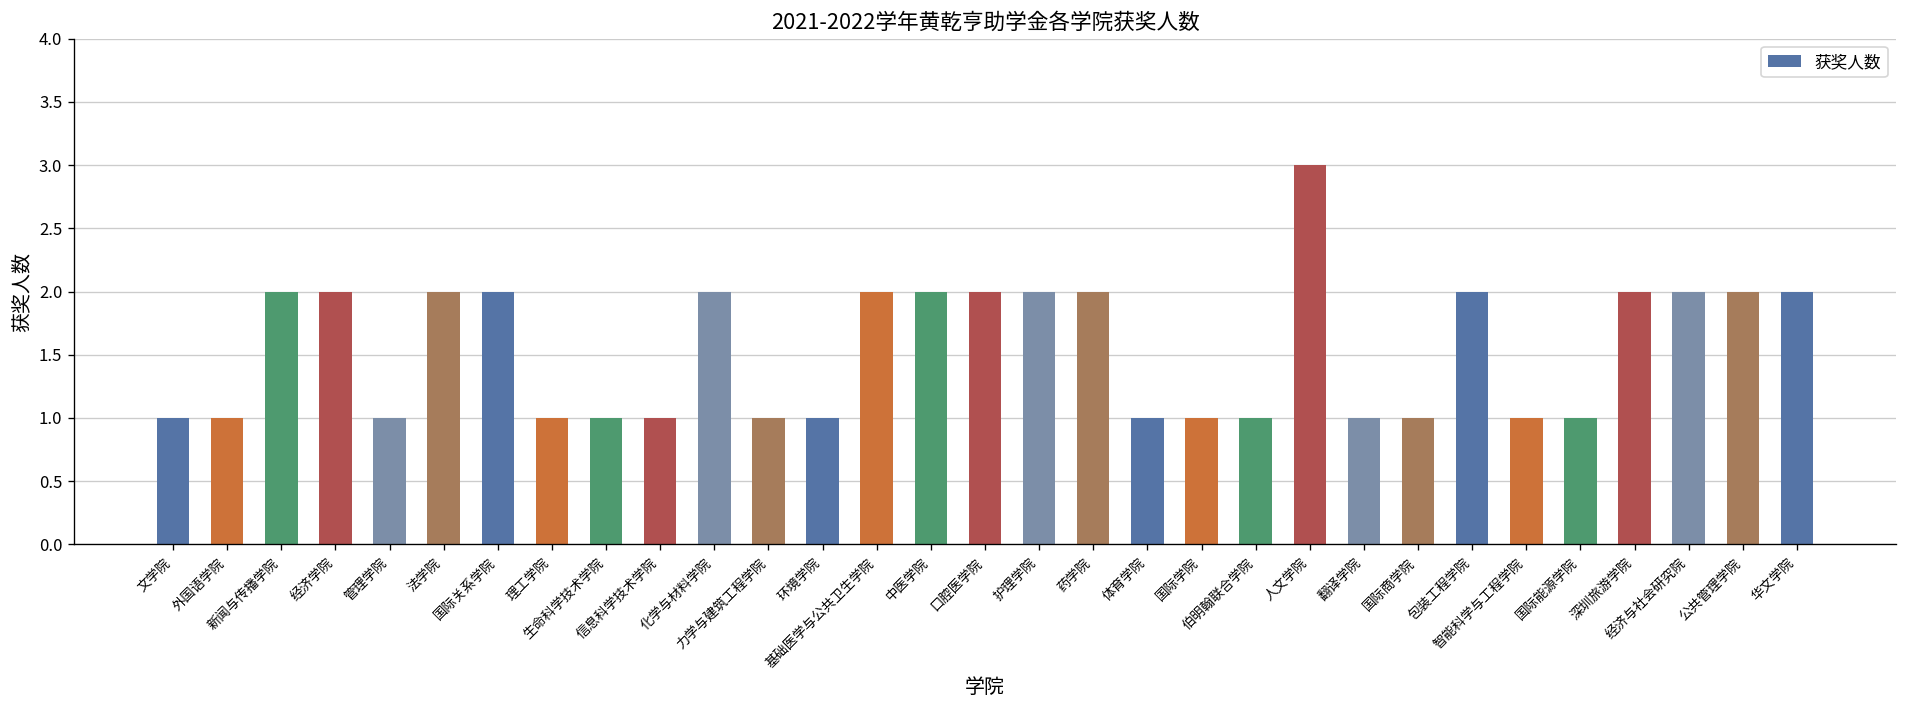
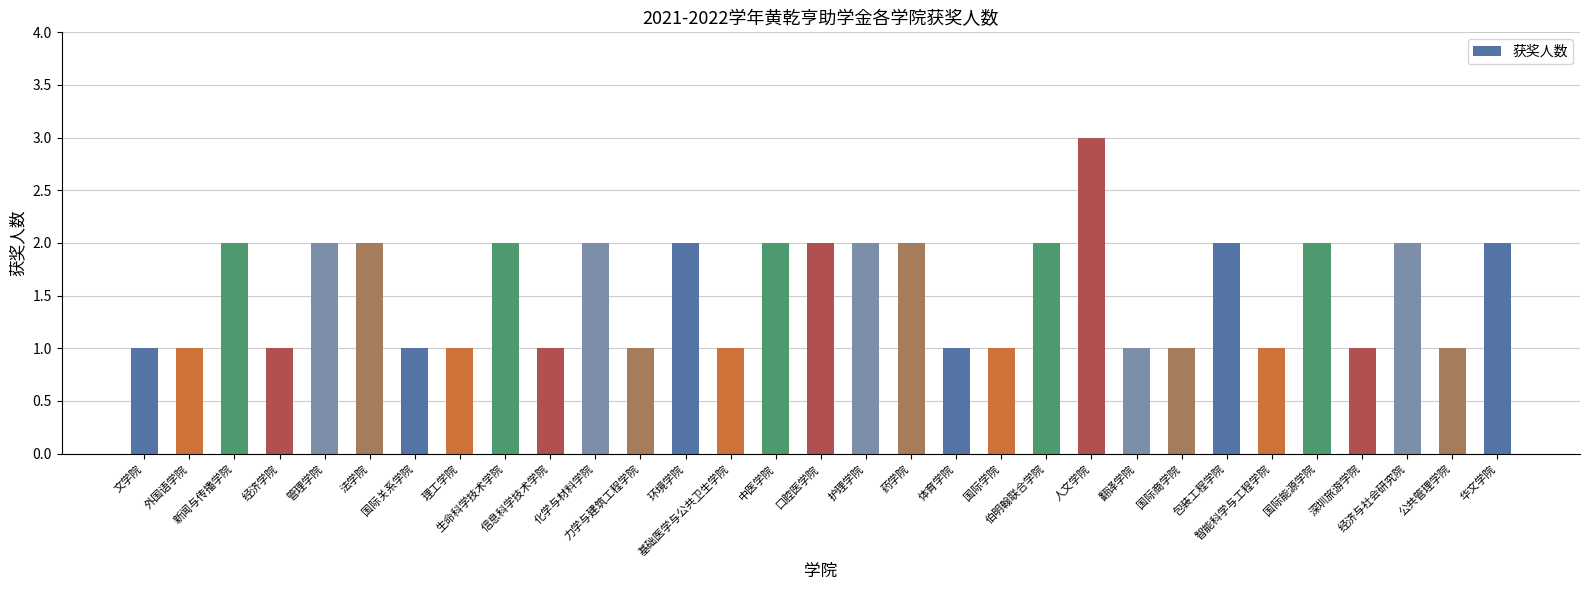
经济学院: 2 -> 1
管理学院: 1 -> 2
国际关系学院: 2 -> 1
生命科学技术学院: 1 -> 2
环境学院: 1 -> 2
基础医学与公共卫生学院: 2 -> 1
伯明翰联合学院: 1 -> 2
国际能源学院: 1 -> 2
深圳旅游学院: 2 -> 1
公共管理学院: 2 -> 1
